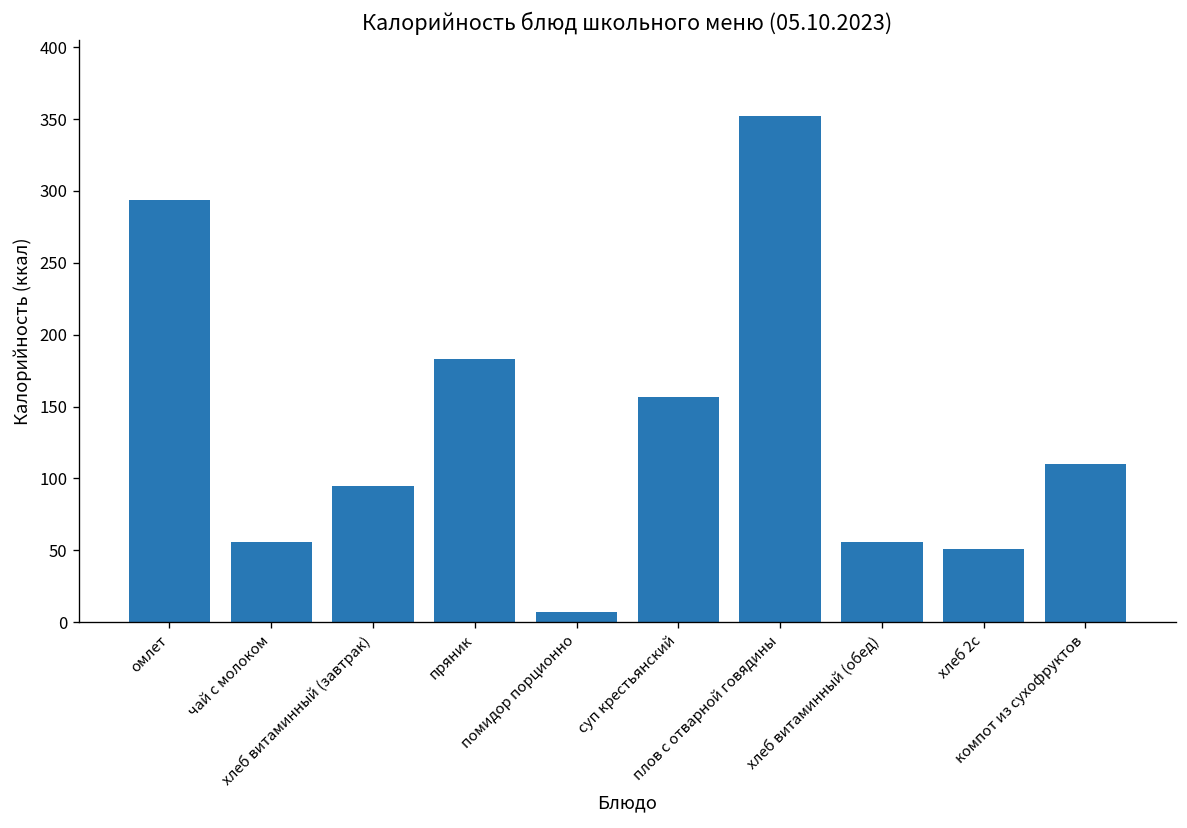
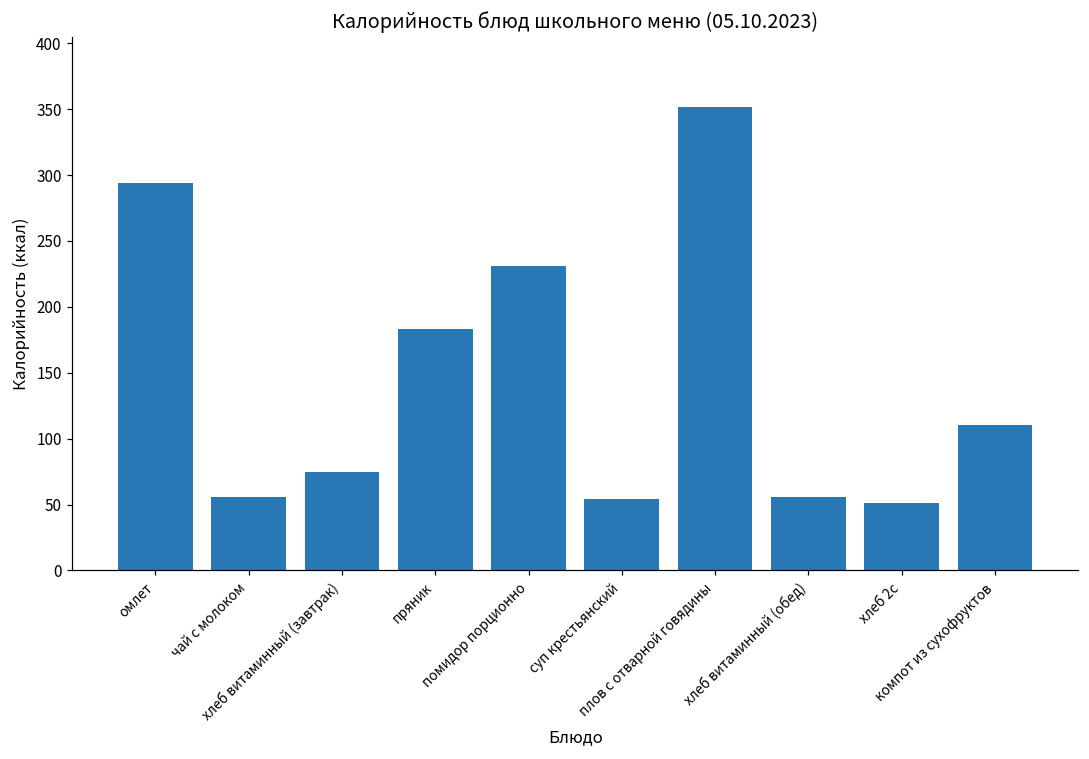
хлеб витаминный (завтрак): 95 -> 75
помидор порционно: 7 -> 231
суп крестьянский: 157 -> 54
